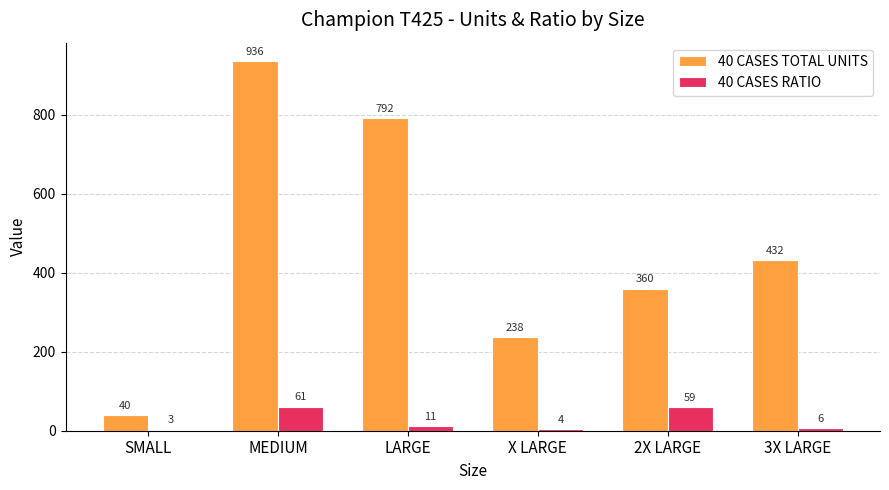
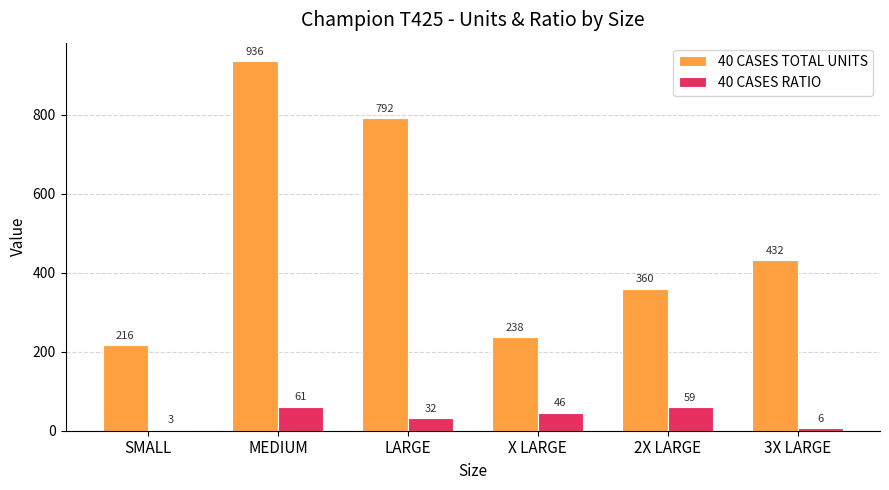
40 CASES TOTAL UNITS, SMALL: 40 -> 216
40 CASES RATIO, LARGE: 11 -> 32
40 CASES RATIO, X LARGE: 4 -> 46
